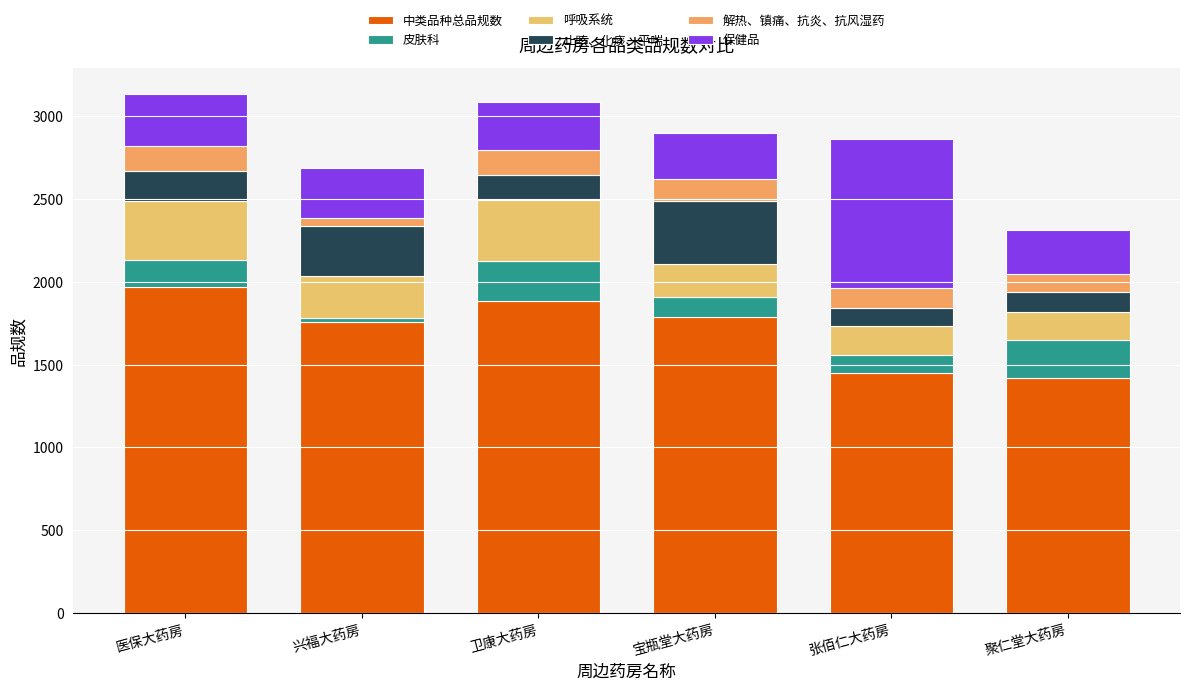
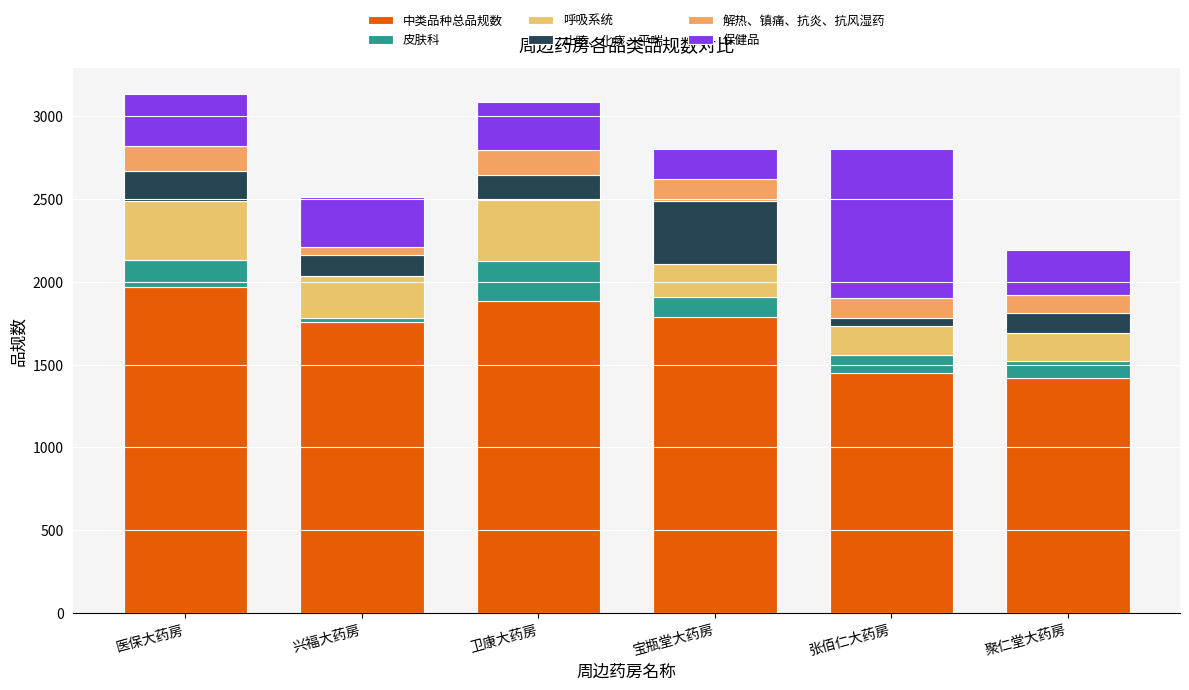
止咳、化痰、平喘, 兴福大药房: 310 -> 130
保健品, 宝瓶堂大药房: 280 -> 180
止咳、化痰、平喘, 张佰仁大药房: 110 -> 50
皮肤科, 聚仁堂大药房: 230 -> 100
